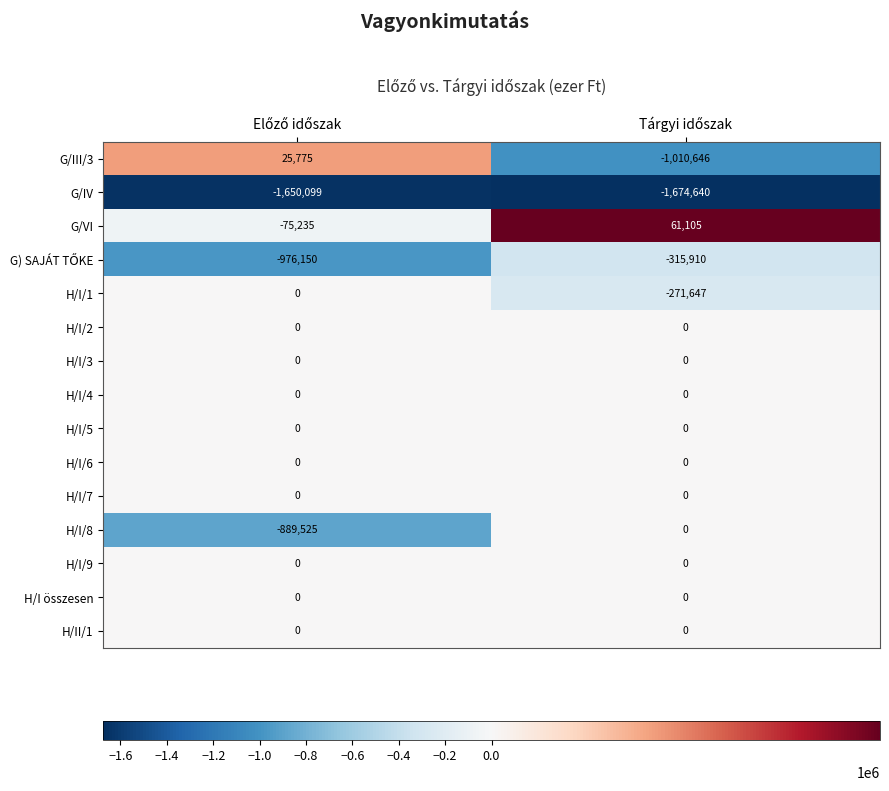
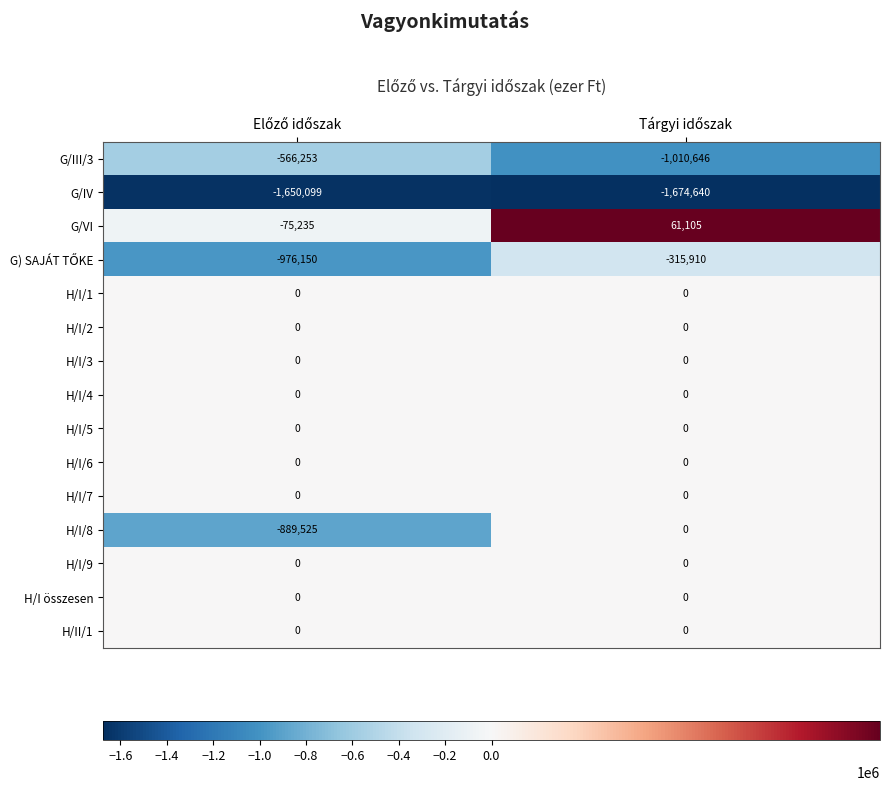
G/III/3, Előző időszak: 25,775 -> -566,253
H/I/1, Tárgyi időszak: -271,647 -> 0
